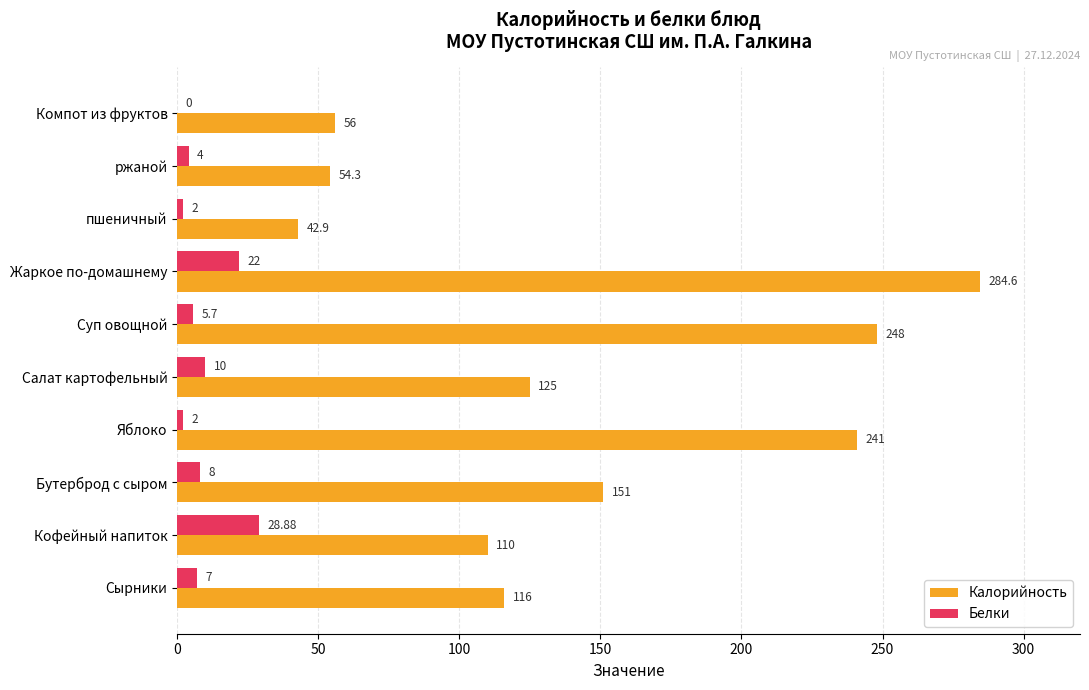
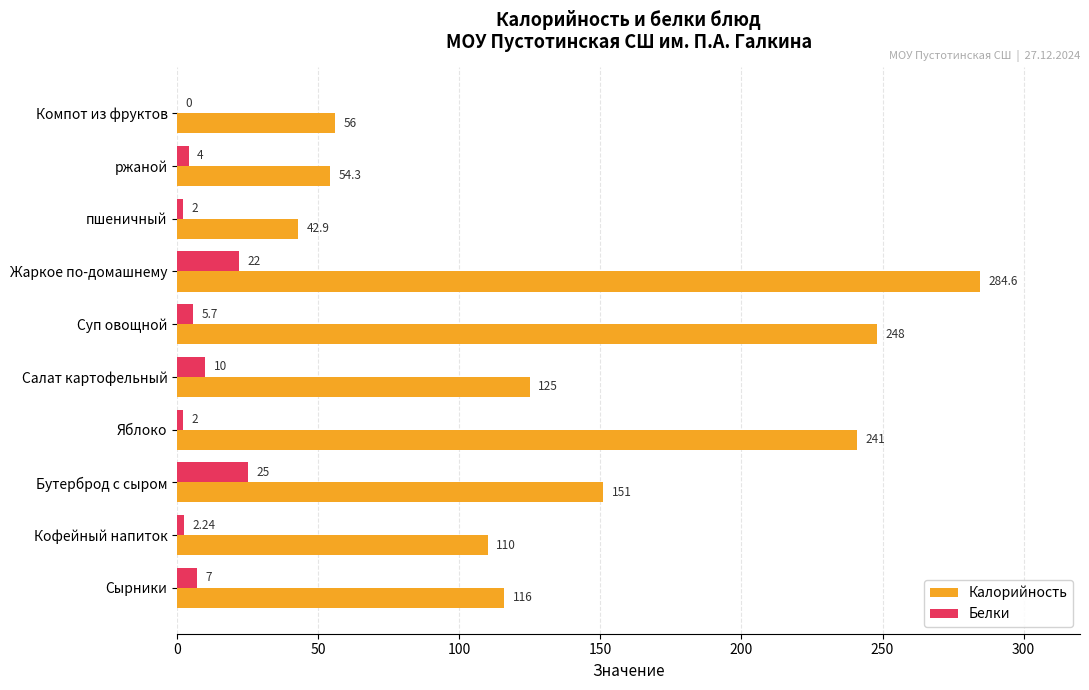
Белки, Бутерброд с сыром: 8 -> 25
Белки, Кофейный напиток: 28.88 -> 2.24
